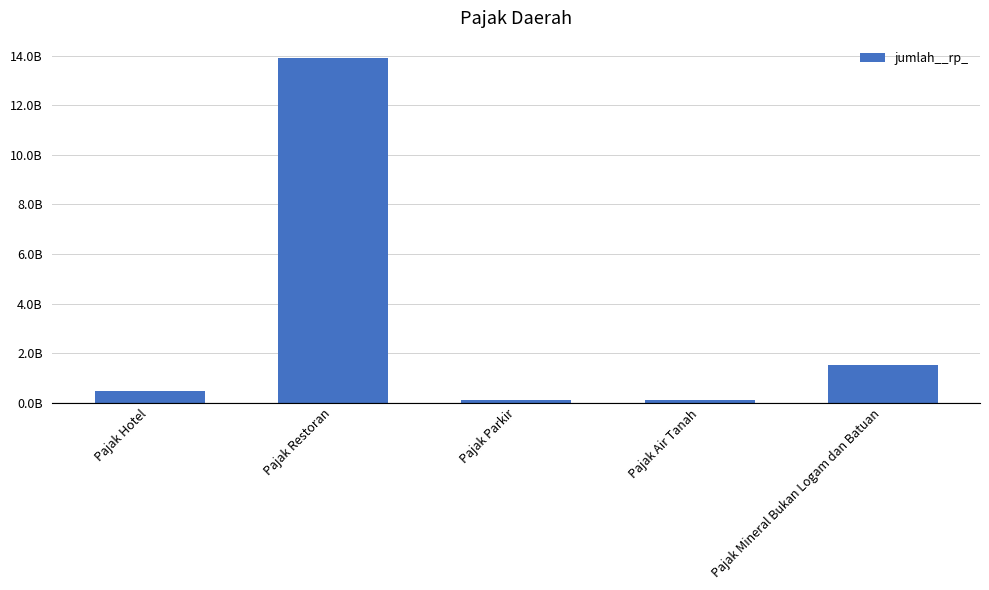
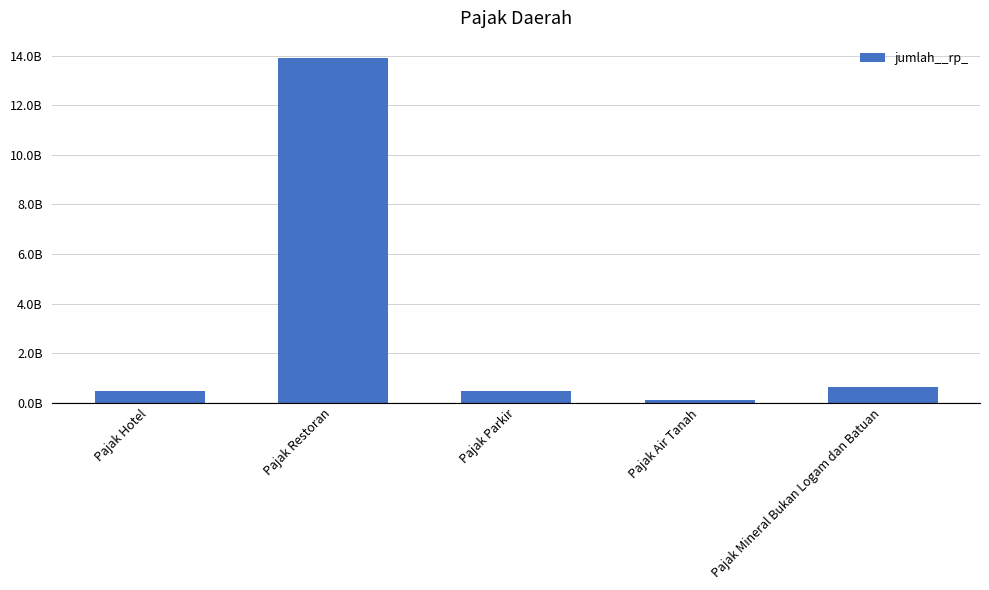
Pajak Parkir: 100000000 -> 500000000
Pajak Mineral Bukan Logam dan Batuan: 1500000000 -> 600000000
